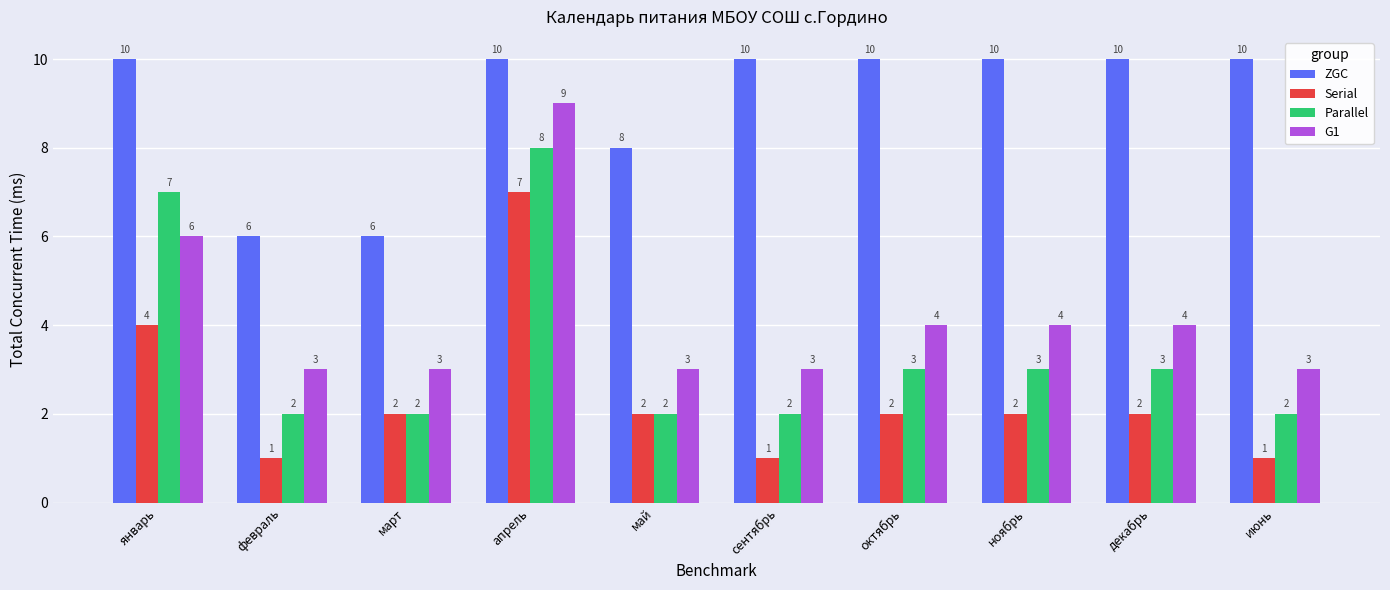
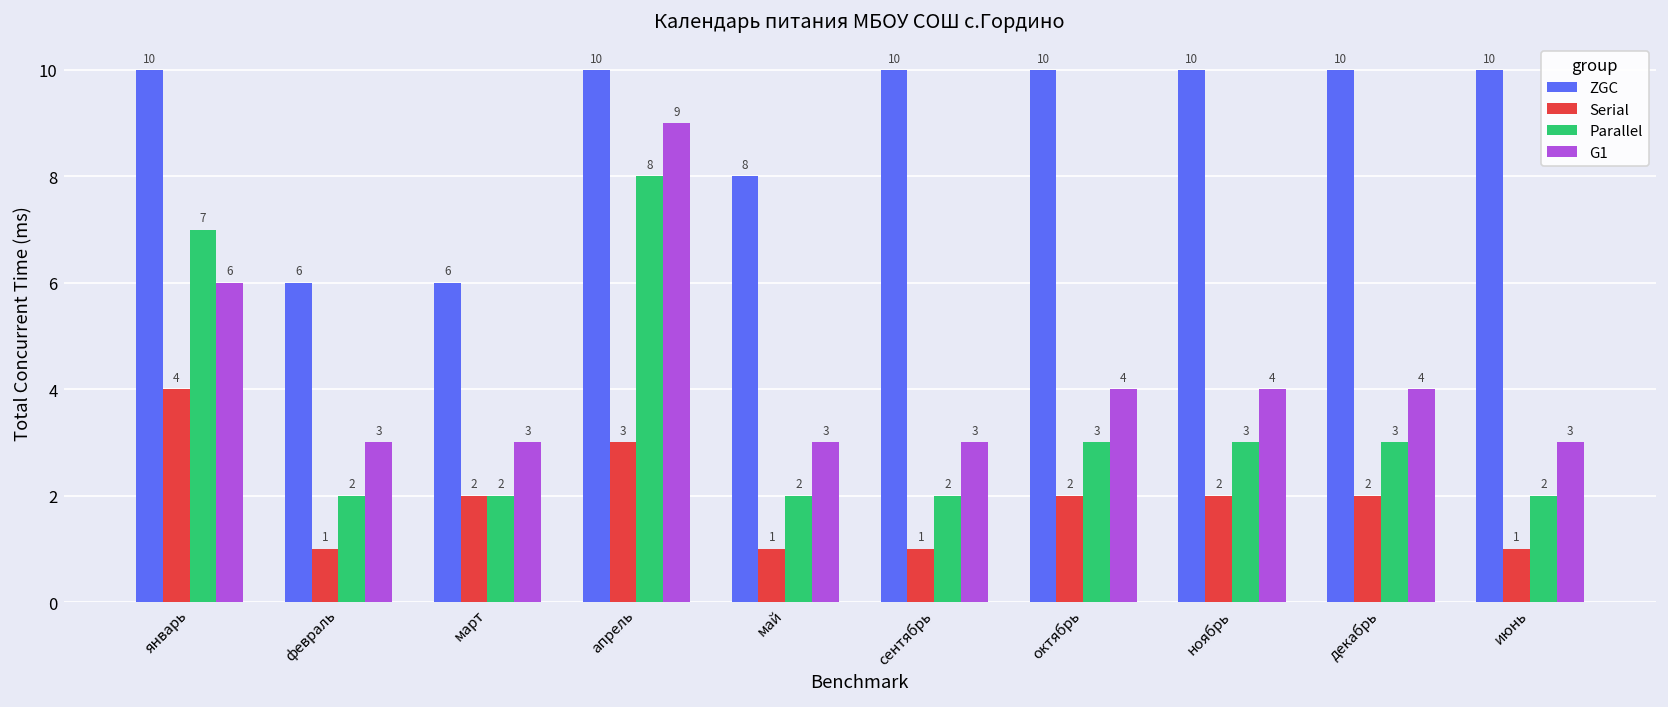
Serial, апрель: 7 -> 3
Serial, май: 2 -> 1
